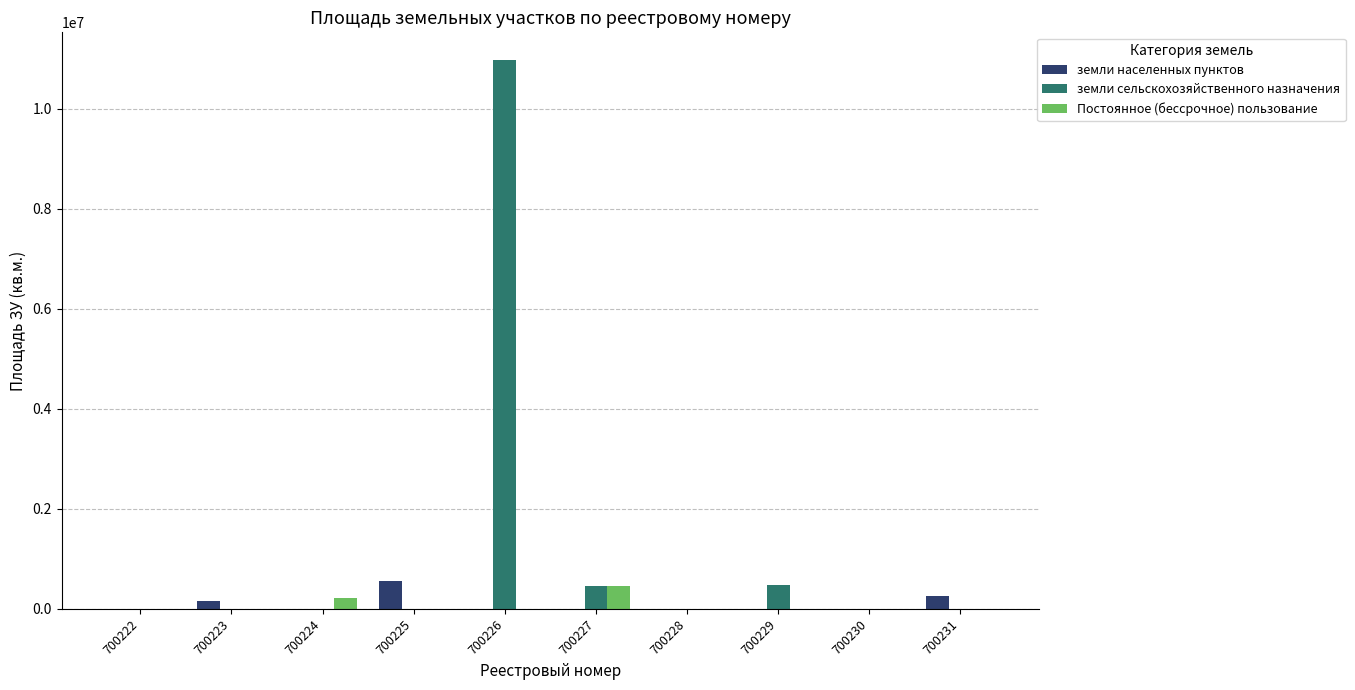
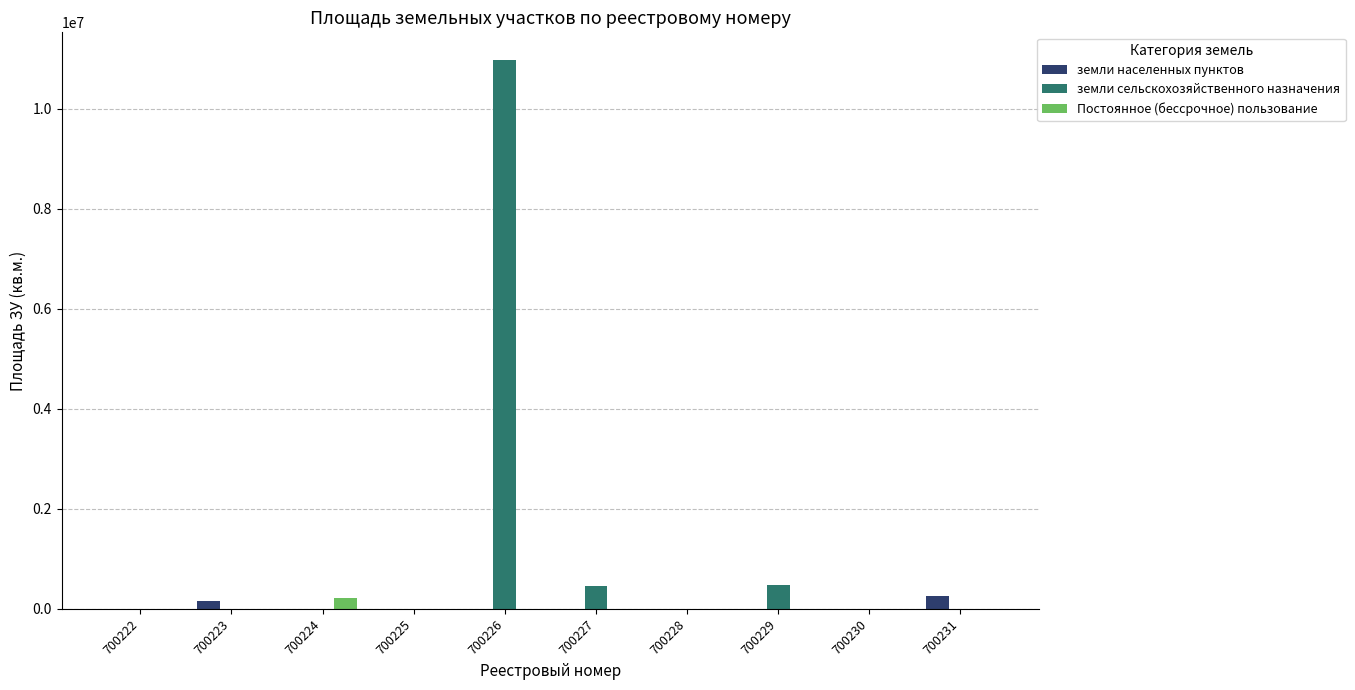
земли населенных пунктов, 700225: 600000 -> 0
Постоянное (бессрочное) пользование, 700227: 500000 -> 0
